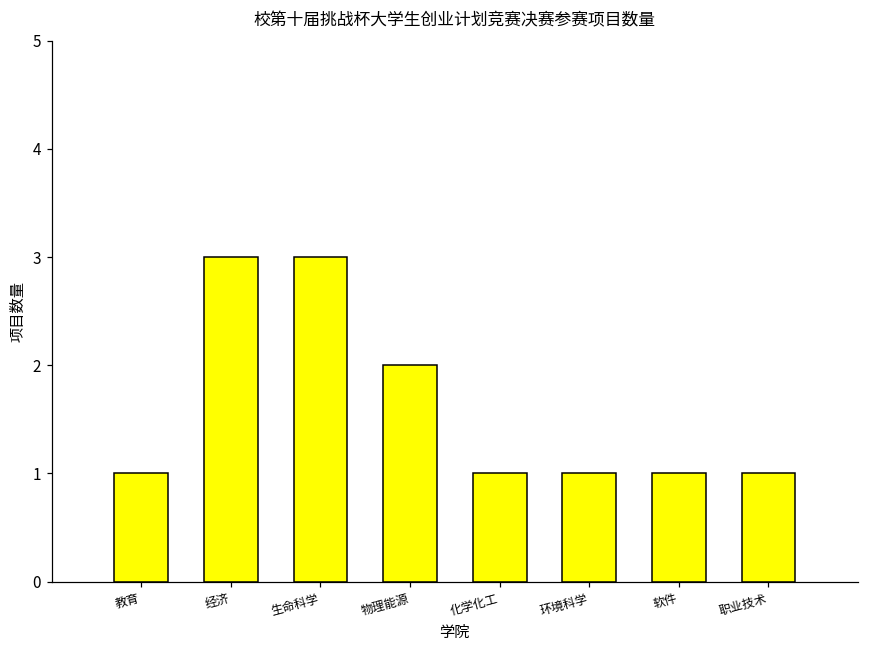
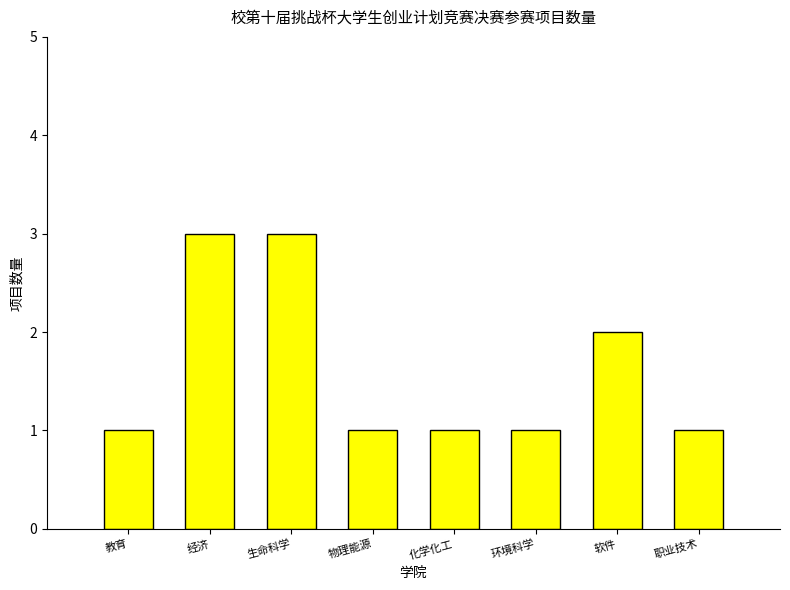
物理能源: 2 -> 1
软件: 1 -> 2
